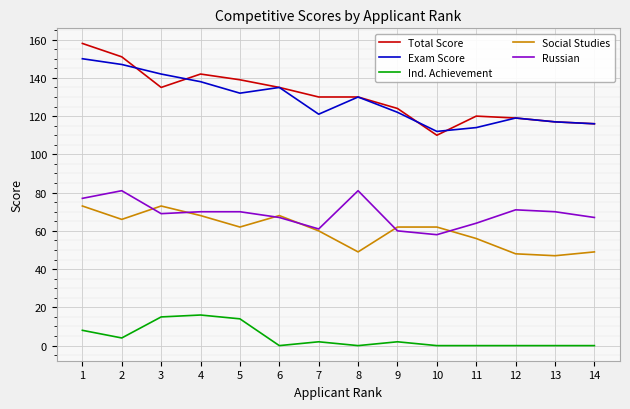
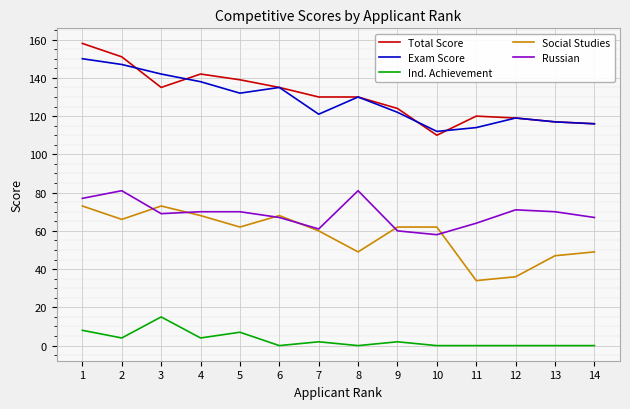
Ind. Achievement, 4: 16 -> 4
Ind. Achievement, 5: 14 -> 7
Social Studies, 11: 56 -> 34
Social Studies, 12: 48 -> 36
